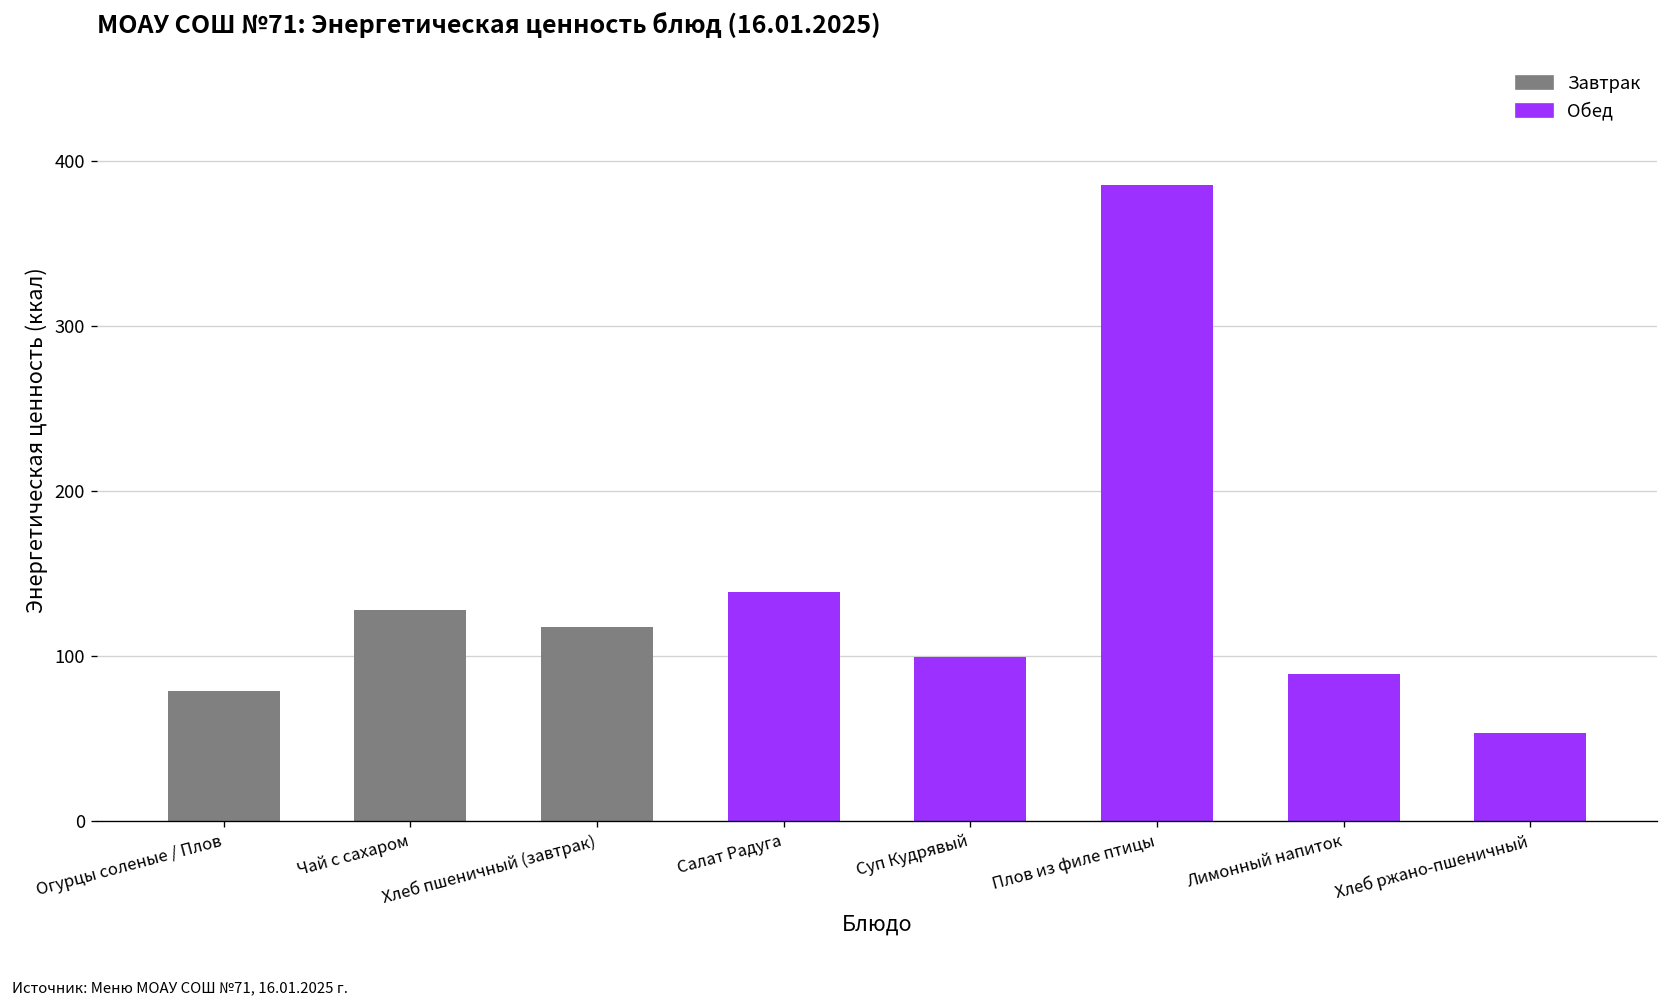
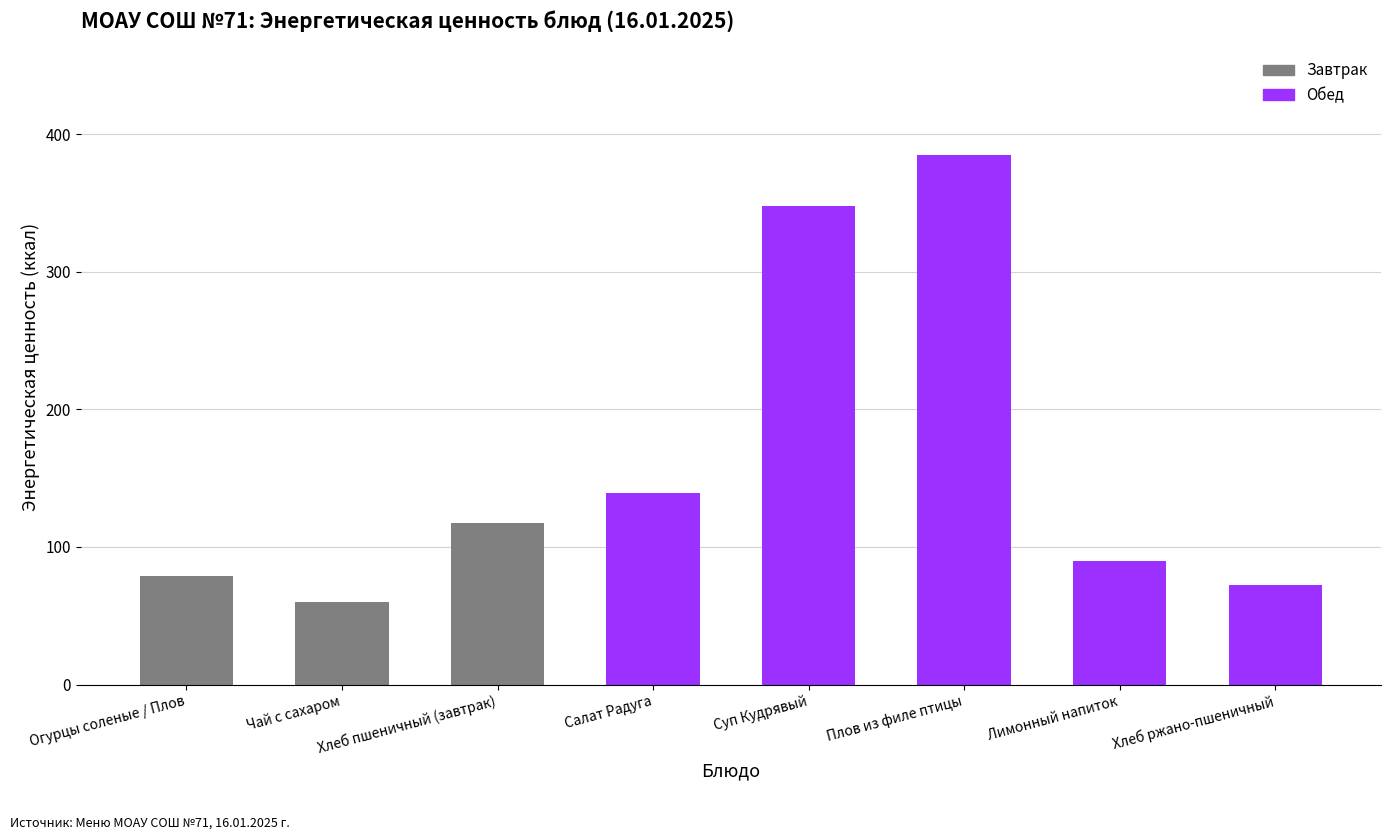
Чай с сахаром: 128 -> 60
Суп Кудрявый: 99 -> 348
Хлеб ржано-пшеничный: 54 -> 72
